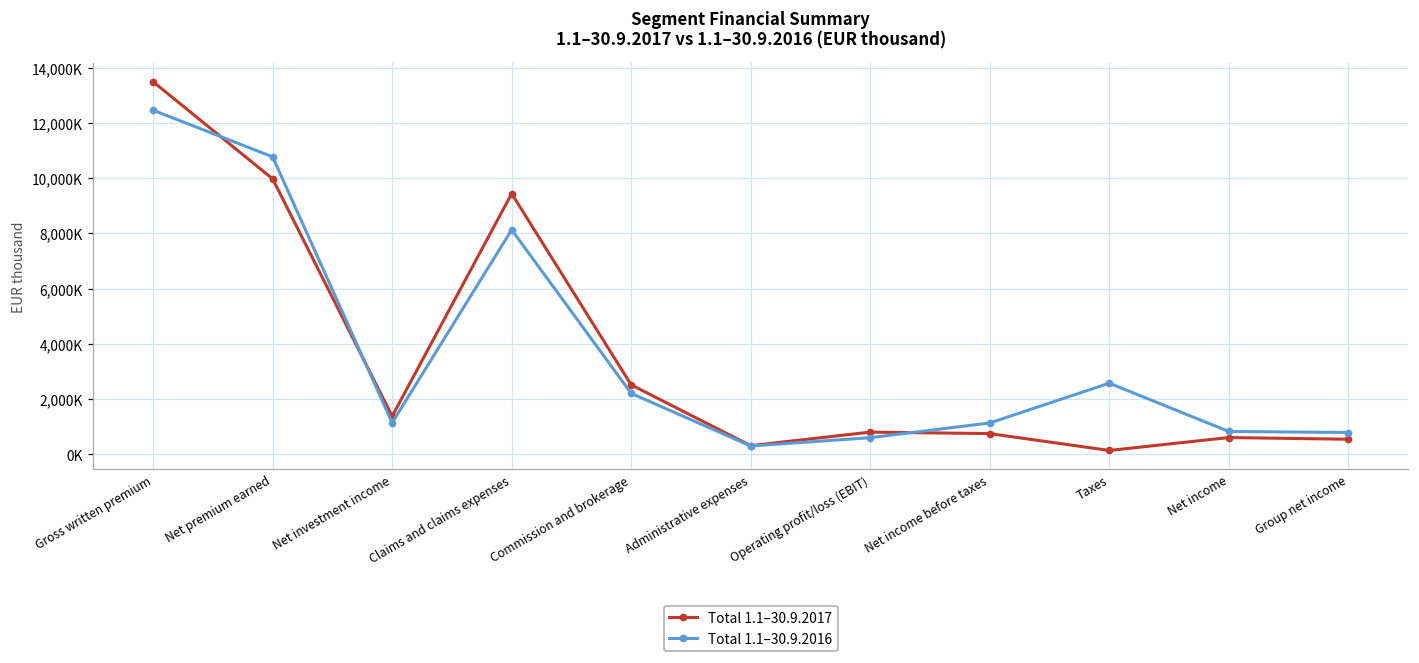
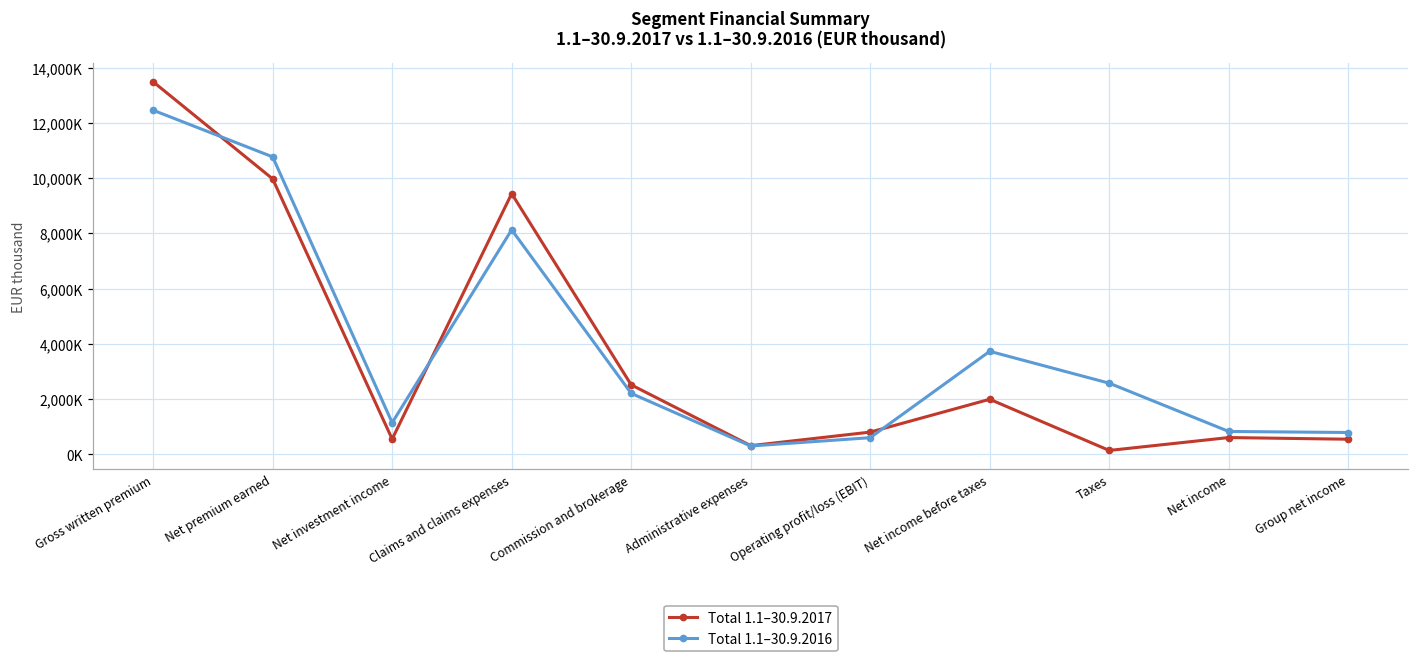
Total 1.1–30.9.2017, Net investment income: 1,400,000 -> 600,000
Total 1.1–30.9.2017, Net income before taxes: 800,000 -> 2,000,000
Total 1.1–30.9.2016, Net income before taxes: 1,100,000 -> 3,700,000
